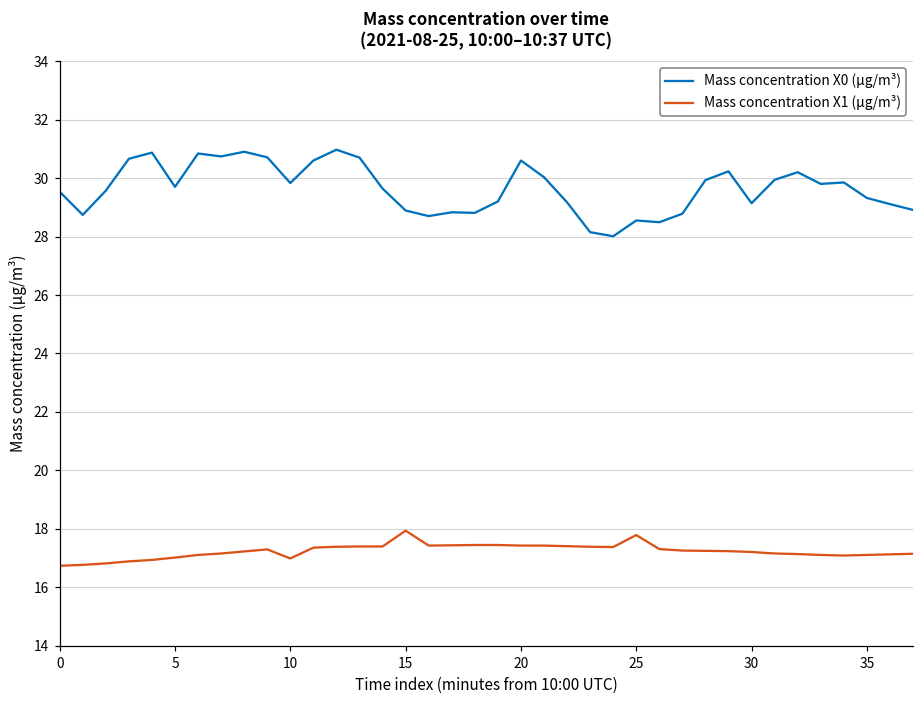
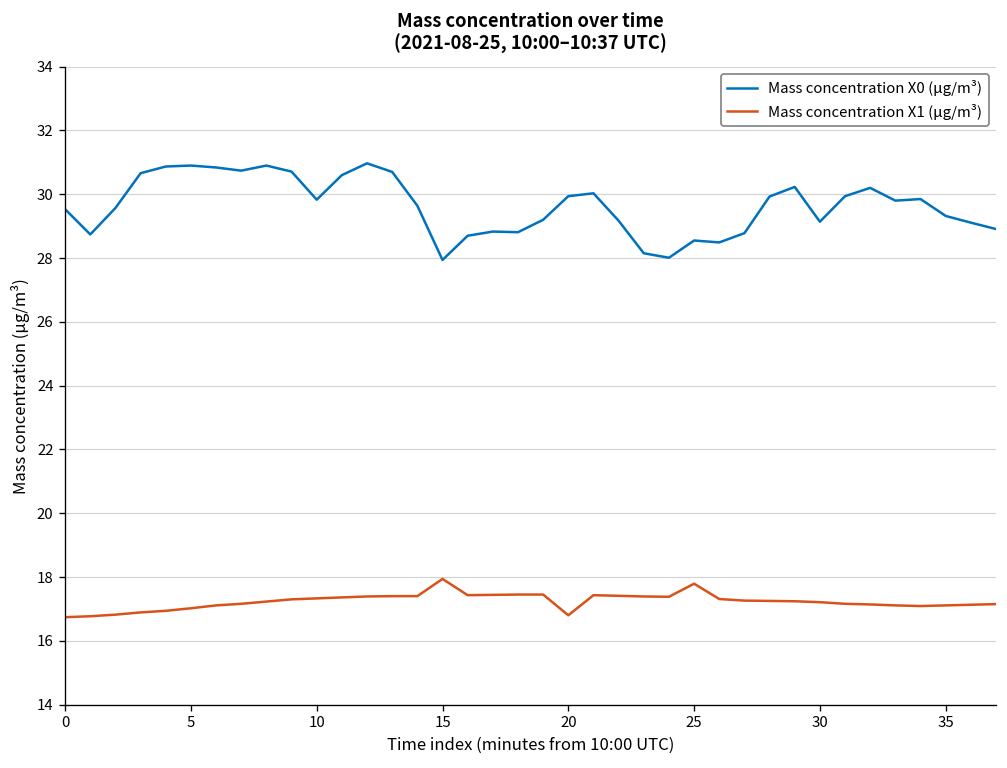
Mass concentration X0 (μg/m³), 5: 29.7 -> 30.9
Mass concentration X1 (μg/m³), 10: 17.0 -> 17.3
Mass concentration X0 (μg/m³), 15: 28.9 -> 27.9
Mass concentration X0 (μg/m³), 20: 30.6 -> 29.9
Mass concentration X1 (μg/m³), 20: 17.4 -> 16.8
